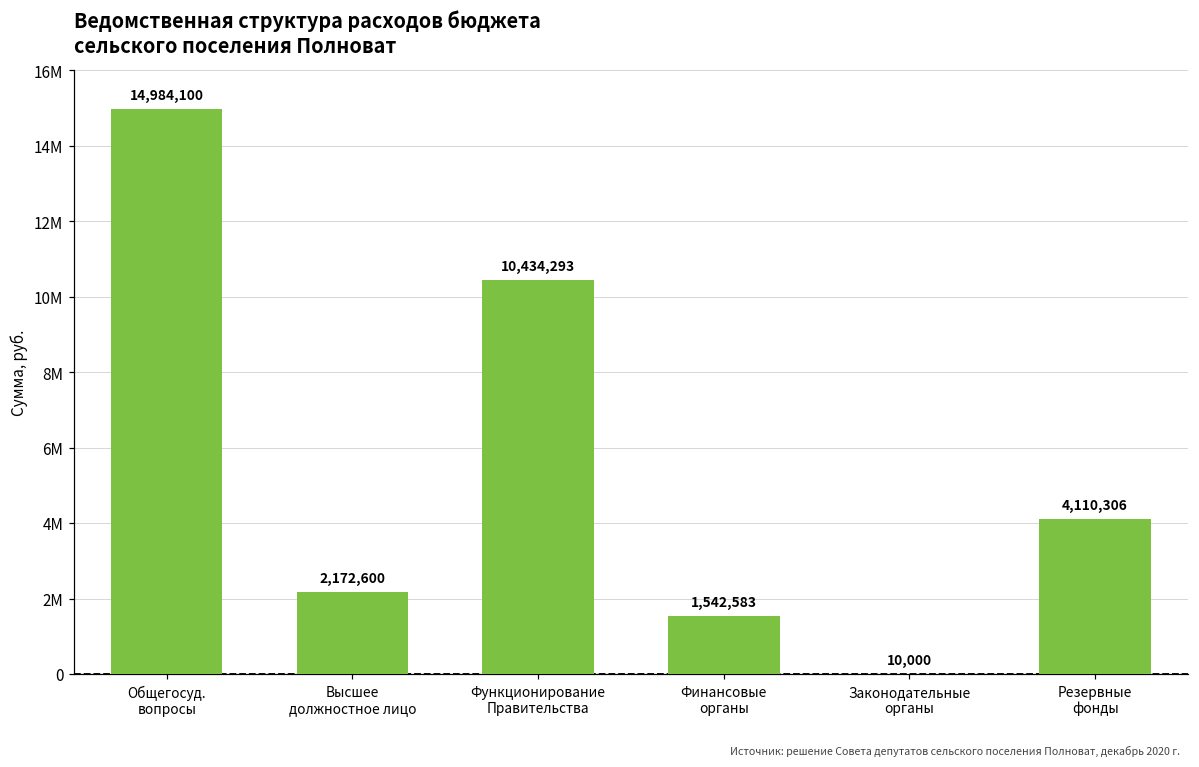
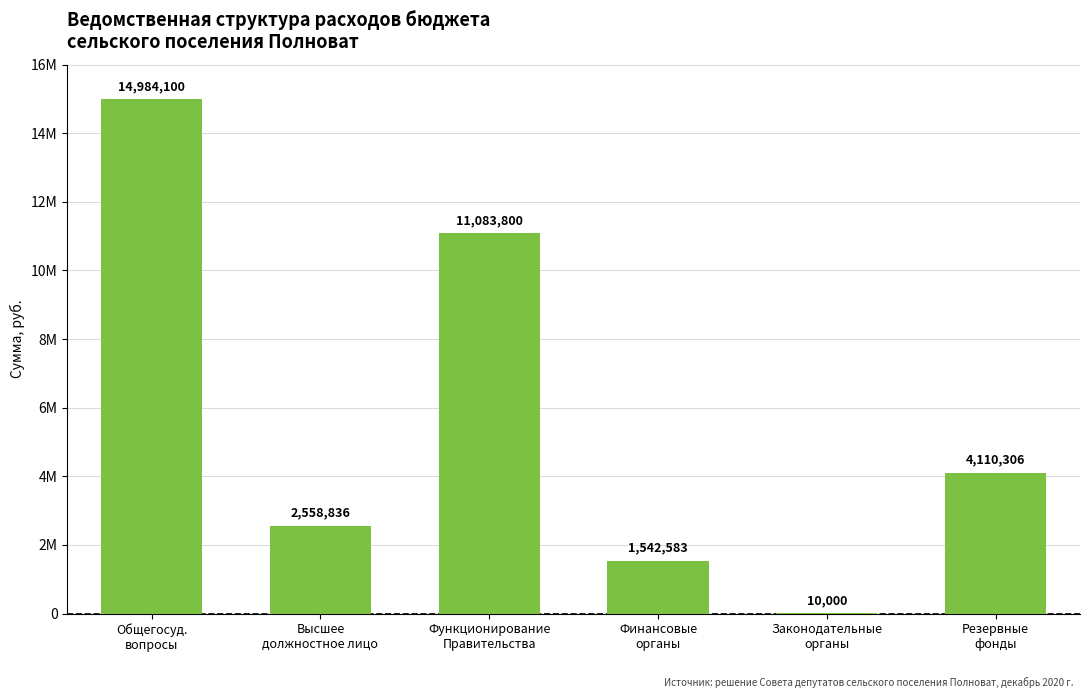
Высшее должностное лицо: 2,172,600 -> 2,558,836
Функционирование Правительства: 10,434,293 -> 11,083,800
